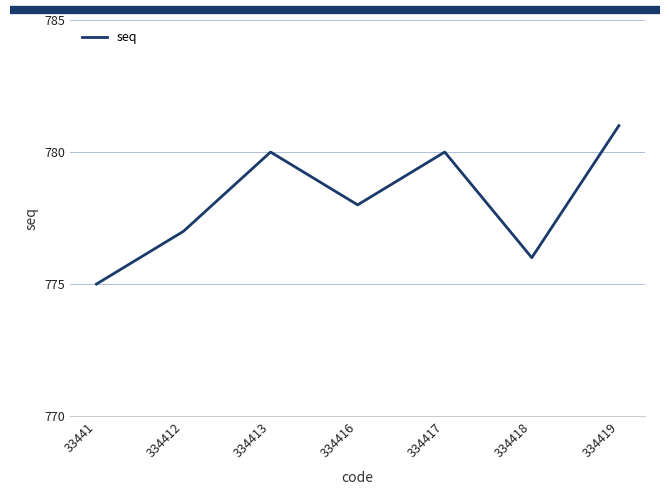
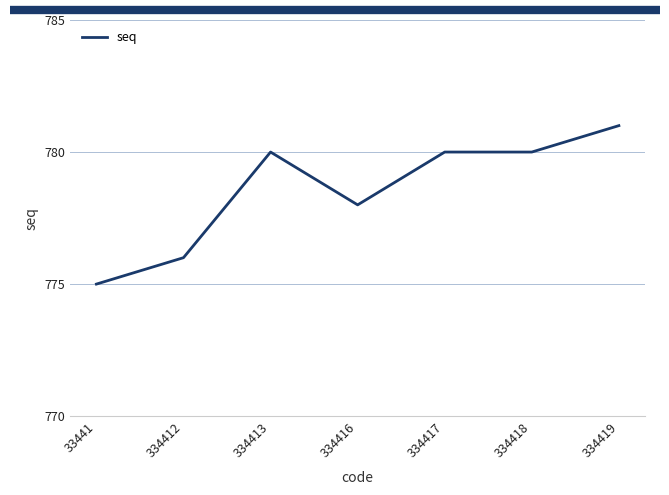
334412: 777 -> 776
334418: 776 -> 780
